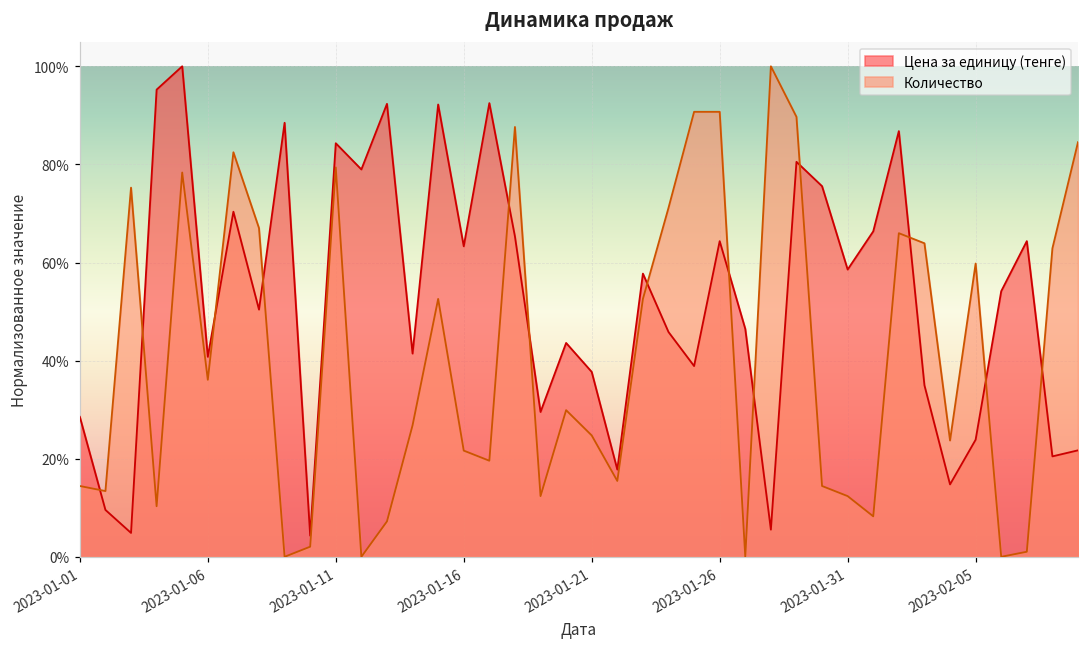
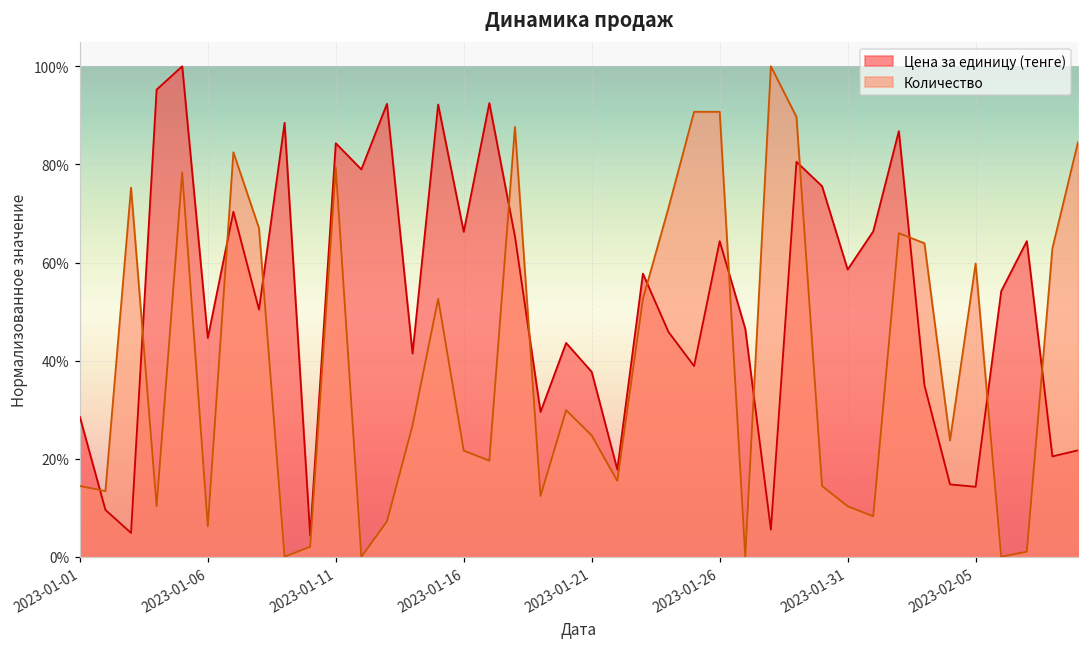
Цена за единицу (тенге), 2023-01-06: 41% -> 45%
Количество, 2023-01-06: 36% -> 6%
Цена за единицу (тенге), 2023-01-16: 63% -> 66%
Количество, 2023-01-31: 12% -> 10%
Цена за единицу (тенге), 2023-02-05: 24% -> 14%
